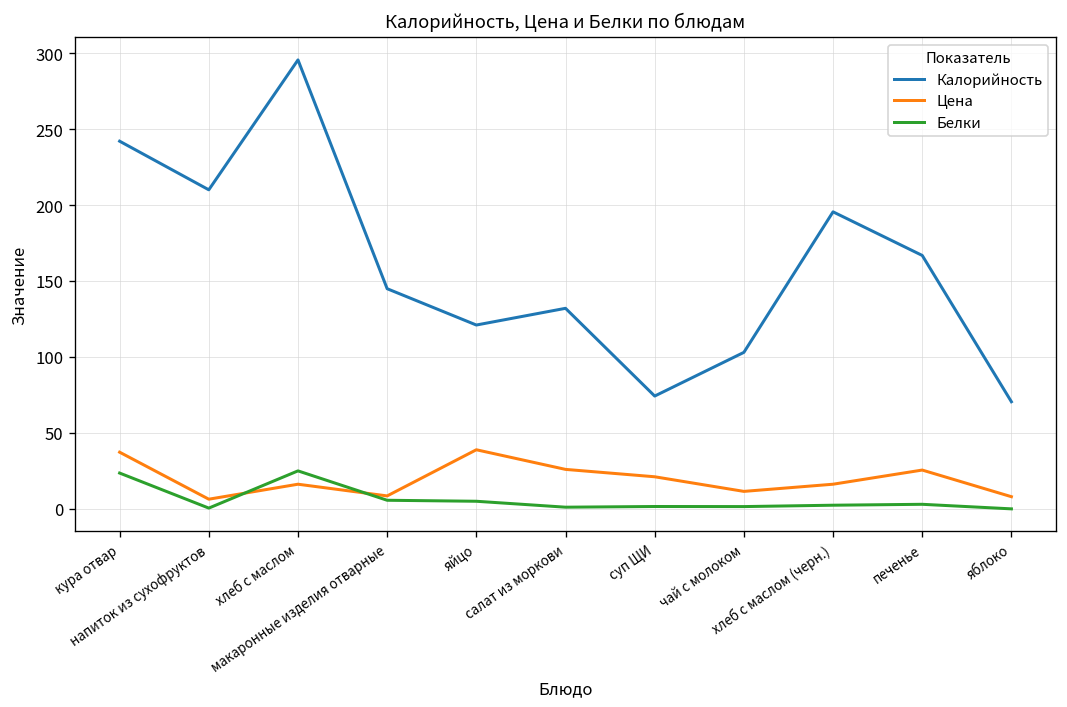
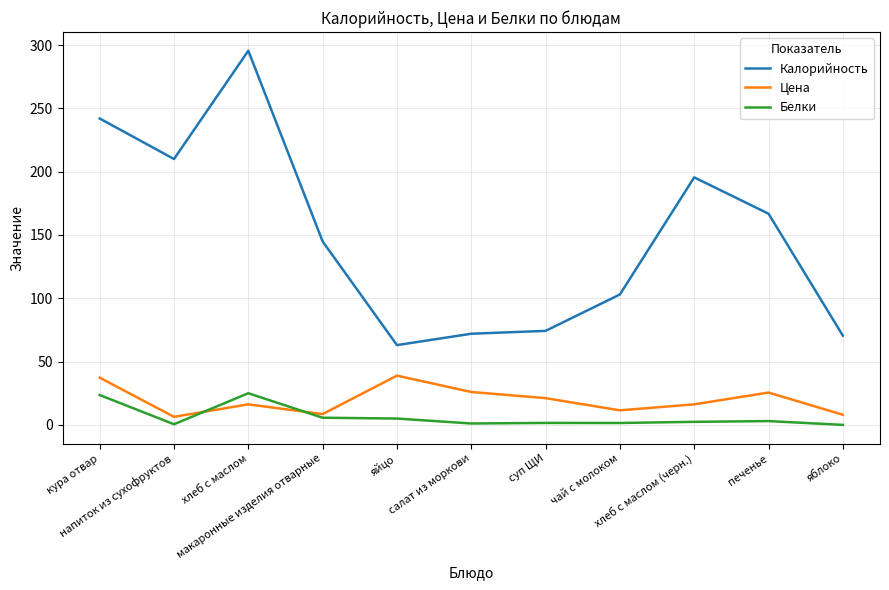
Калорийность, яйцо: 121 -> 63
Калорийность, салат из моркови: 132 -> 72
